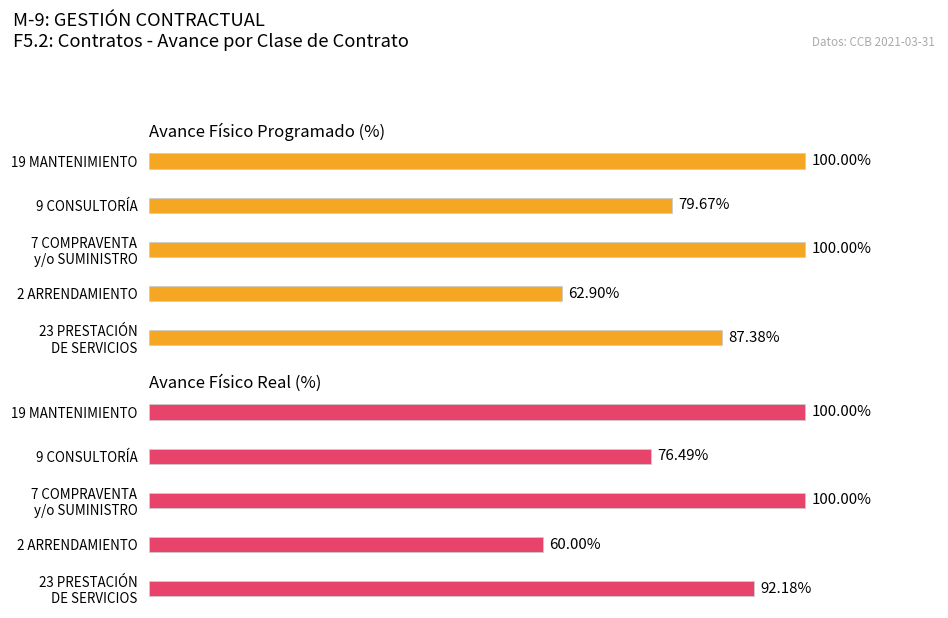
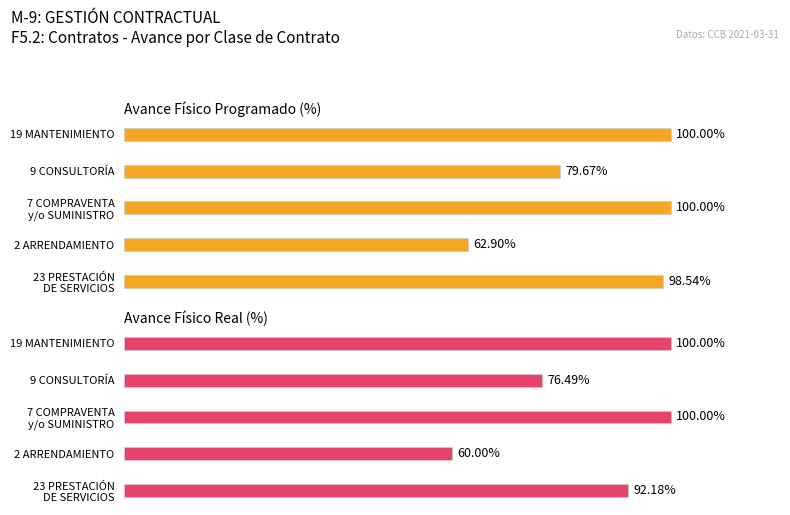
Avance Físico Programado (%), 23 PRESTACIÓN DE SERVICIOS: 87.38% -> 98.54%
